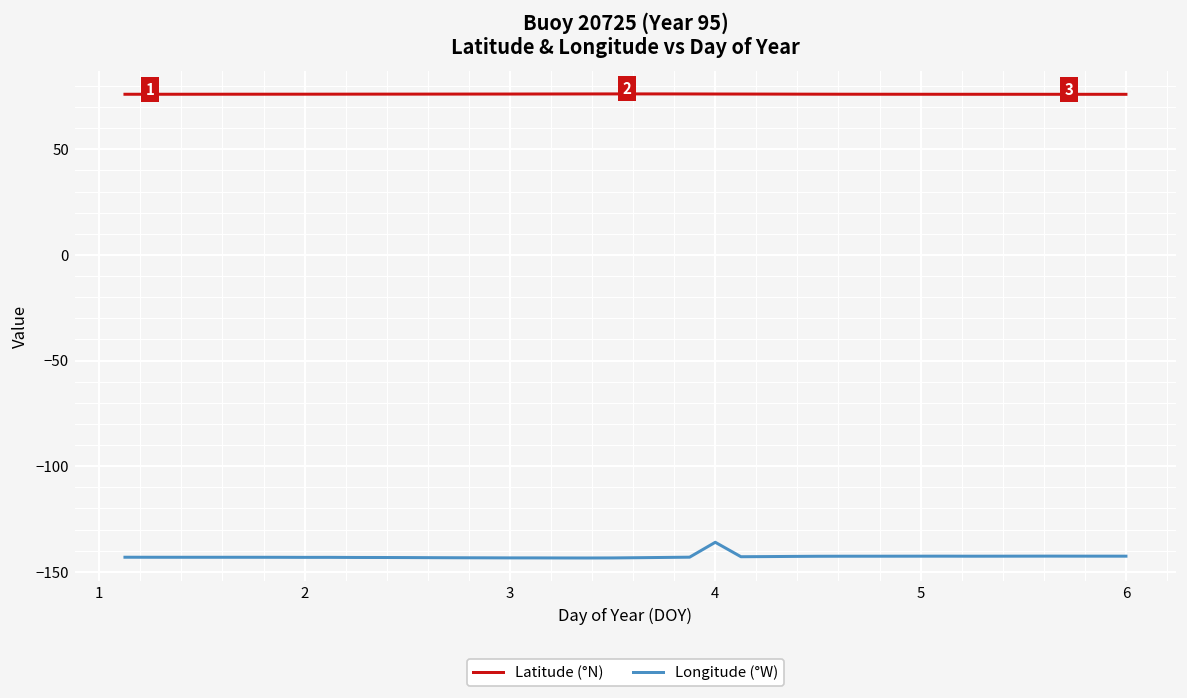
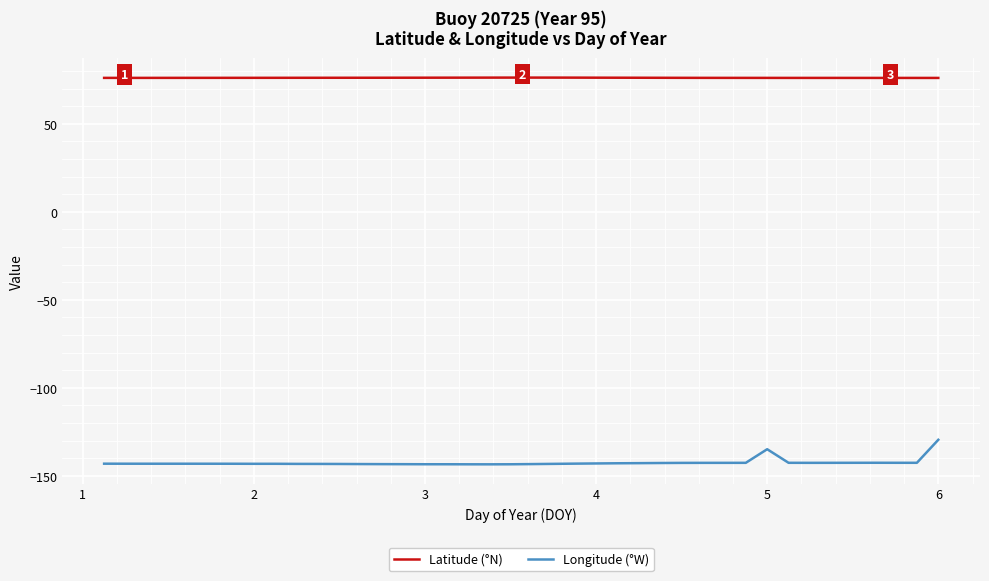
Longitude (°W), 4: -136 -> -143
Longitude (°W), 5: -143 -> -135
Longitude (°W), 6: -143 -> -130
